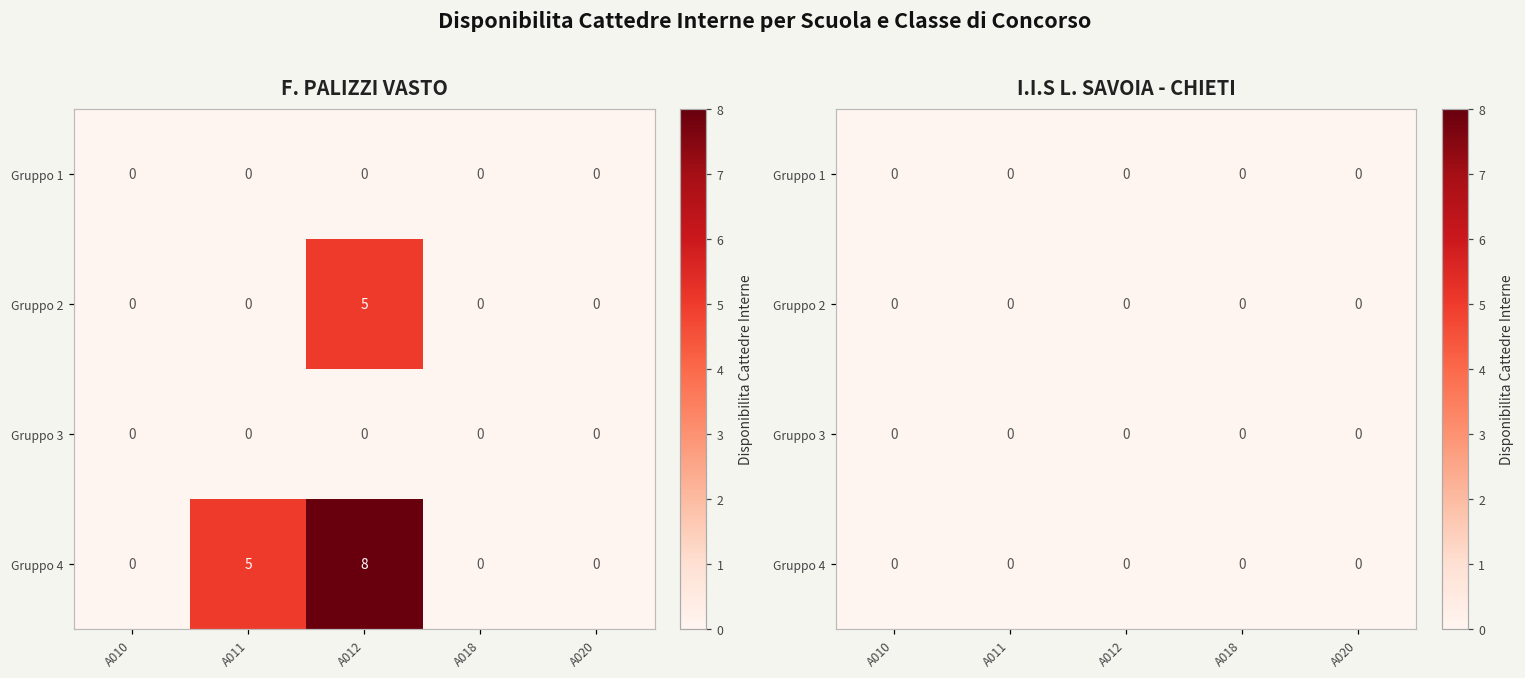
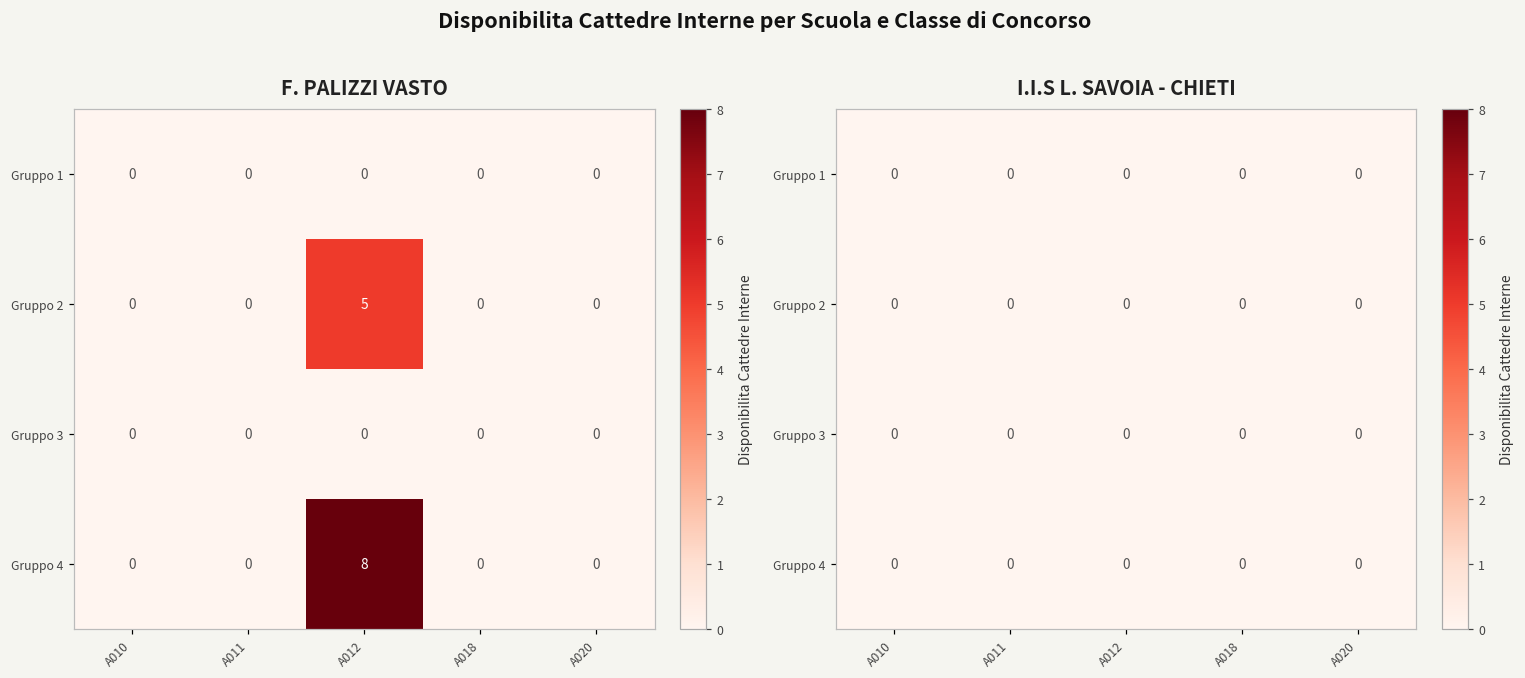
F. PALIZZI VASTO, Gruppo 4, A011: 5 -> 0
